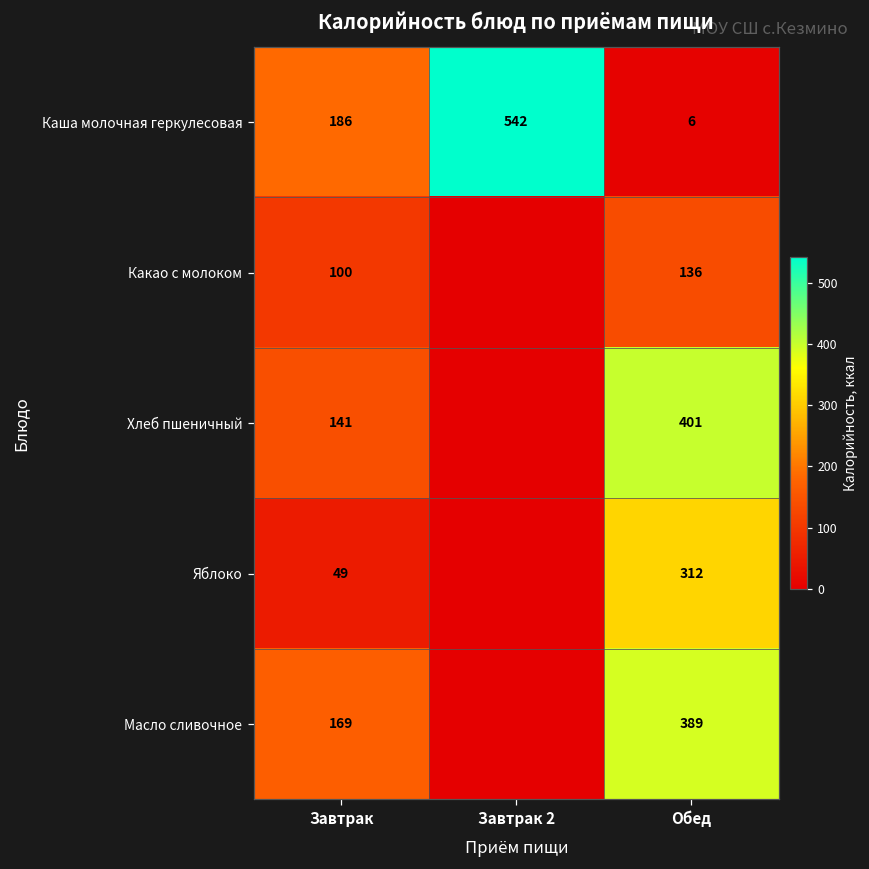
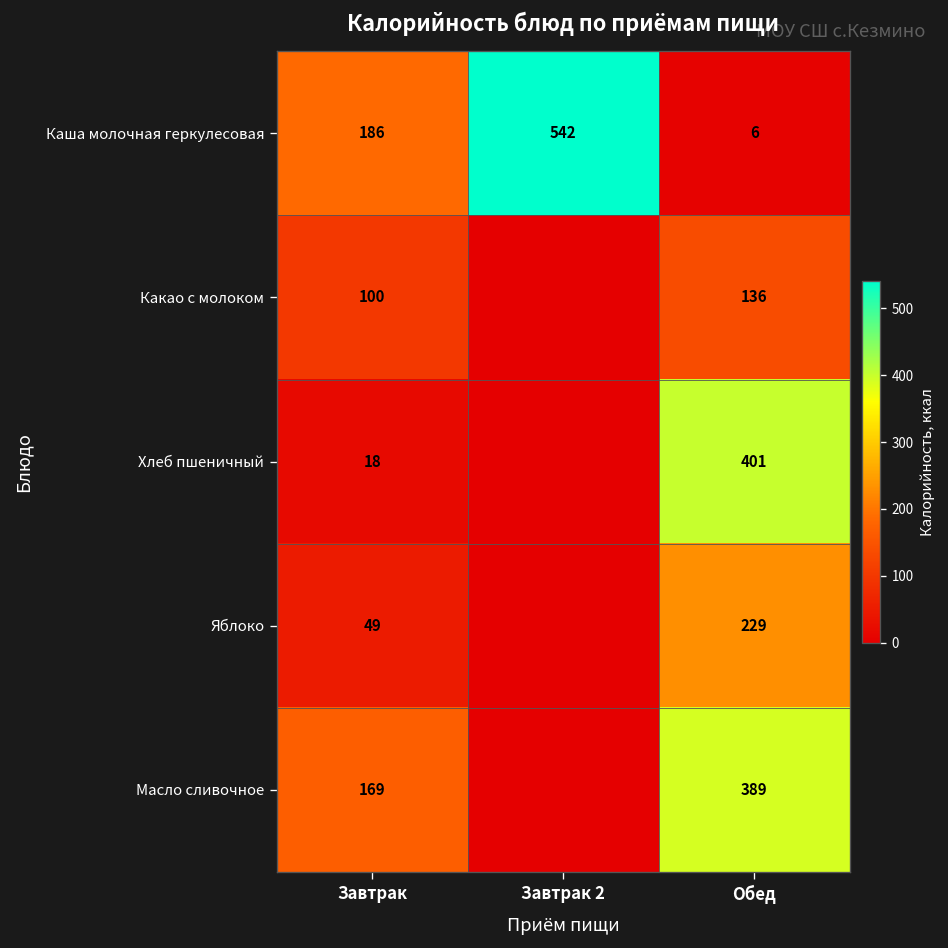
Хлеб пшеничный, Завтрак: 141 -> 18
Яблоко, Обед: 312 -> 229
